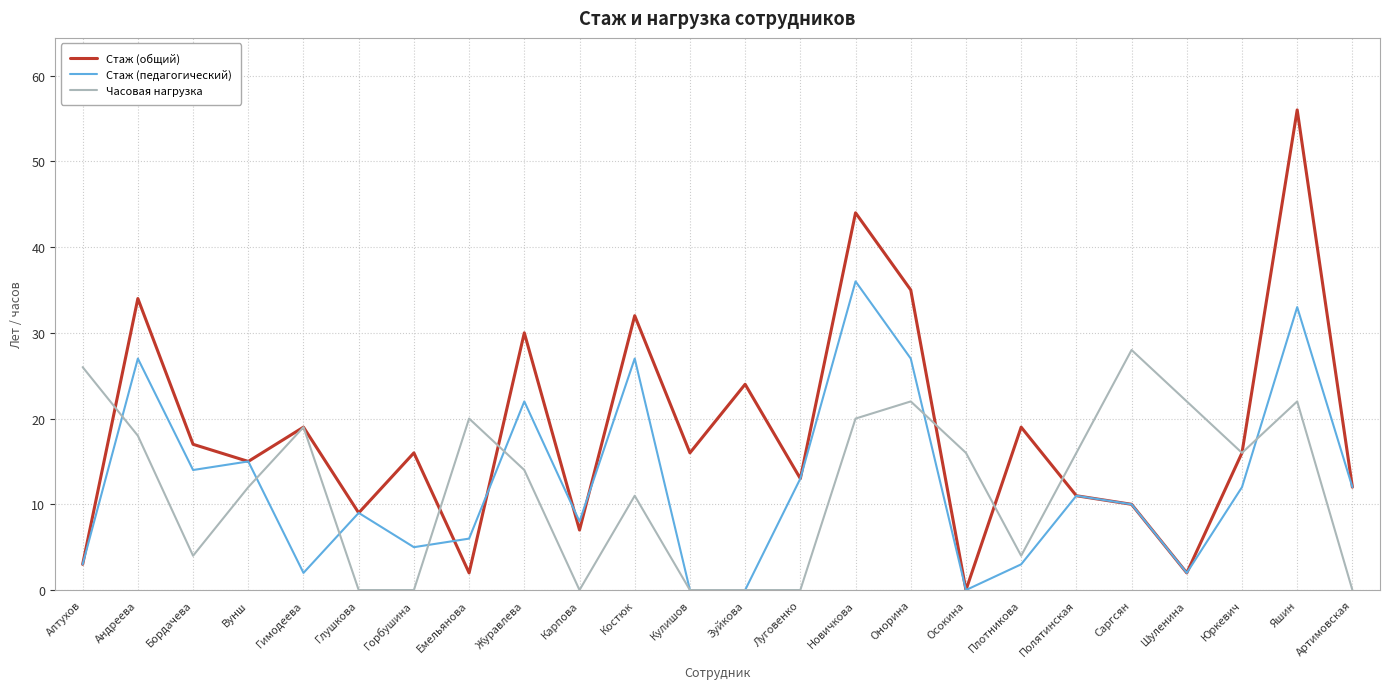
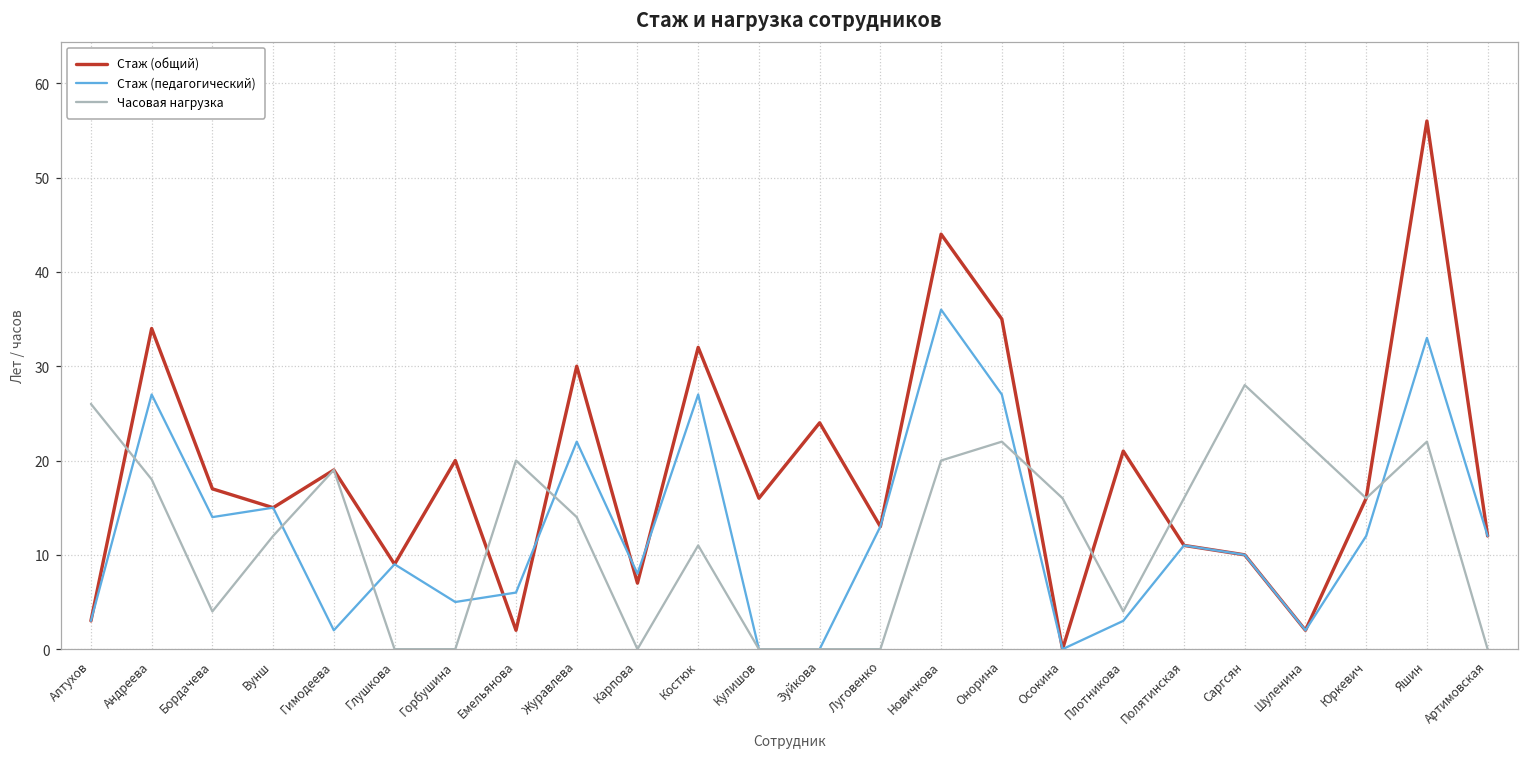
Стаж (общий), Горбушина: 16 -> 20
Стаж (общий), Плотникова: 19 -> 21
